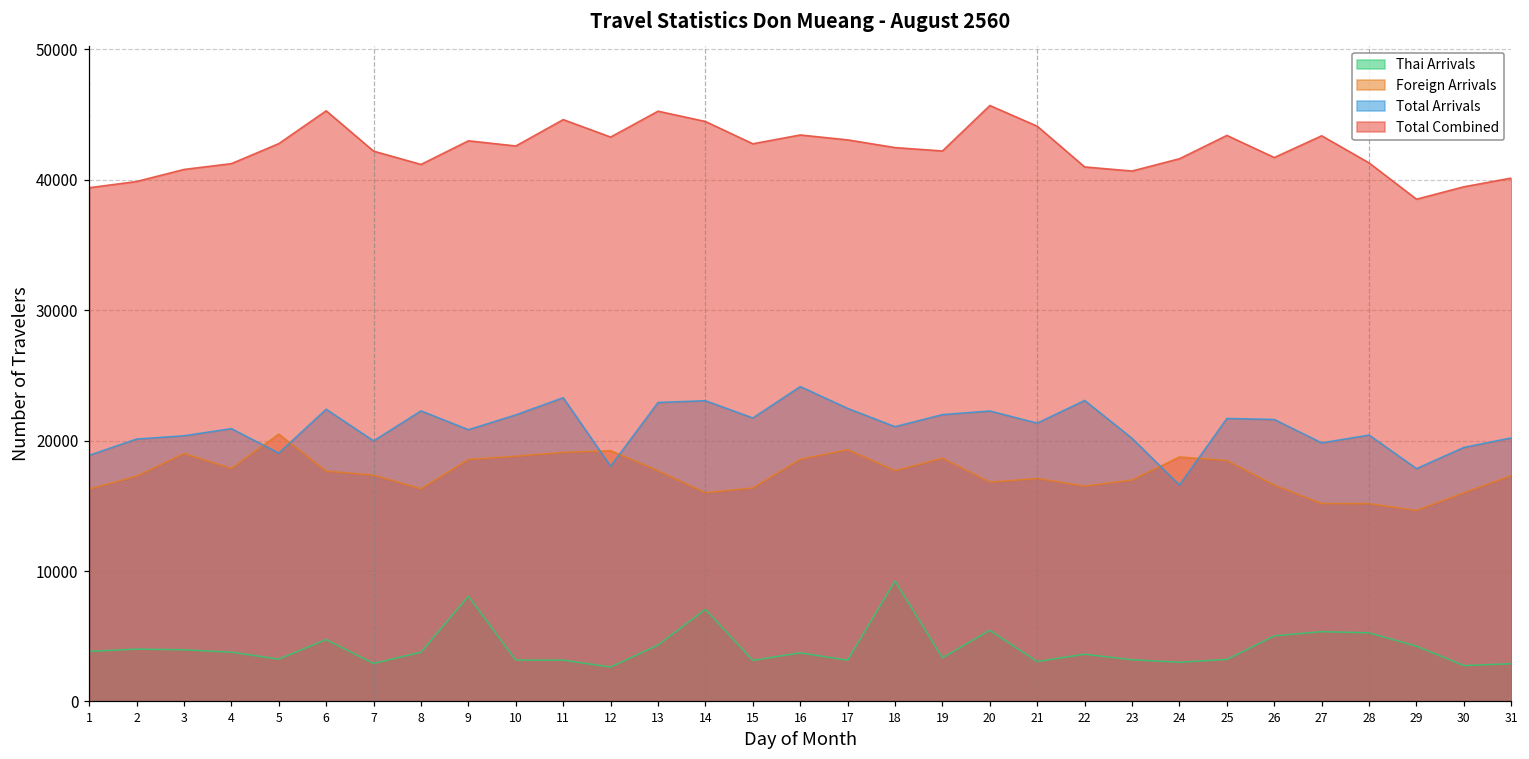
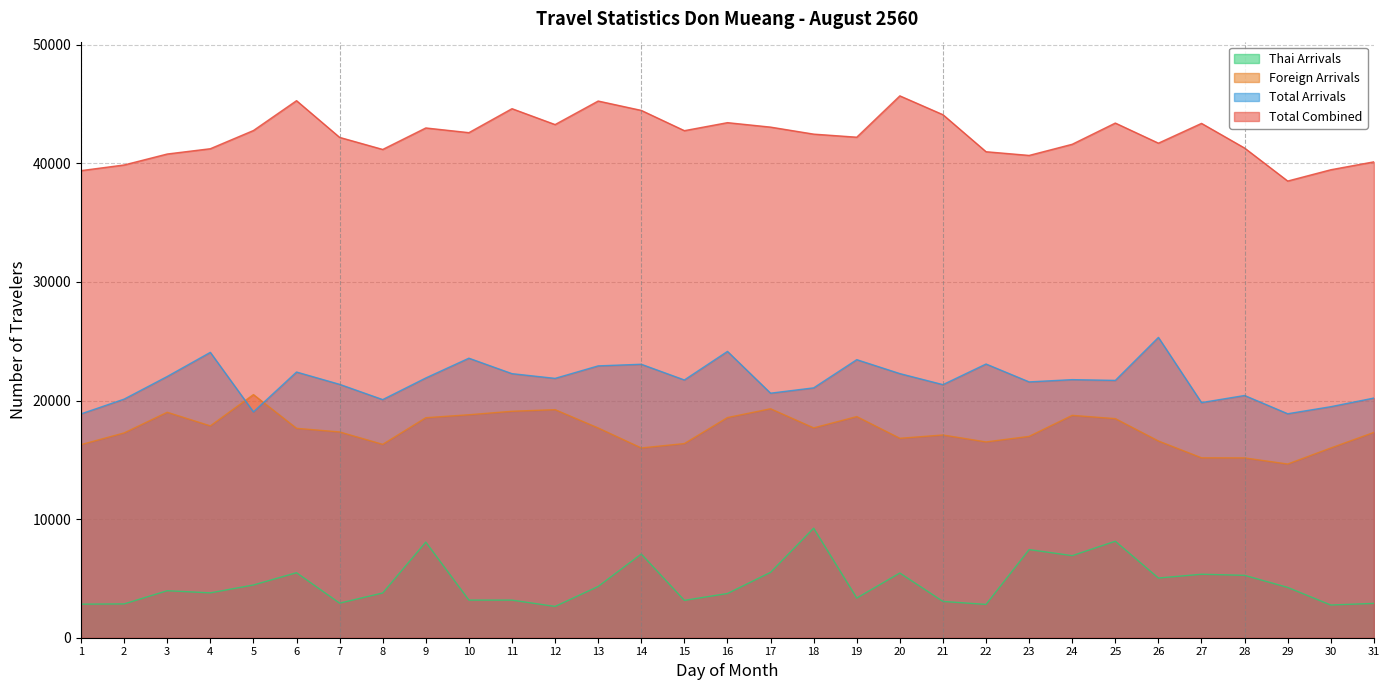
Thai Arrivals, 1: 3800 -> 2800
Thai Arrivals, 2: 4000 -> 2900
Total Arrivals, 3: 20400 -> 22000
Total Arrivals, 4: 20900 -> 24100
Thai Arrivals, 5: 3200 -> 4400
Thai Arrivals, 6: 4700 -> 5500
Total Arrivals, 7: 20000 -> 21400
Total Arrivals, 8: 22300 -> 20100
Total Arrivals, 9: 20800 -> 21900
Total Arrivals, 10: 22000 -> 23600
Total Arrivals, 11: 23300 -> 22300
Total Arrivals, 12: 18000 -> 21900
Thai Arrivals, 17: 3200 -> 5500
Total Arrivals, 17: 22500 -> 20600
Total Arrivals, 19: 22000 -> 23400
Thai Arrivals, 22: 3600 -> 2800
Thai Arrivals, 23: 3200 -> 7400
Total Arrivals, 23: 20200 -> 21600
Thai Arrivals, 24: 3000 -> 6900
Total Arrivals, 24: 16600 -> 21800
Thai Arrivals, 25: 3200 -> 8100
Total Arrivals, 26: 21600 -> 25300
Total Arrivals, 29: 17900 -> 18900
